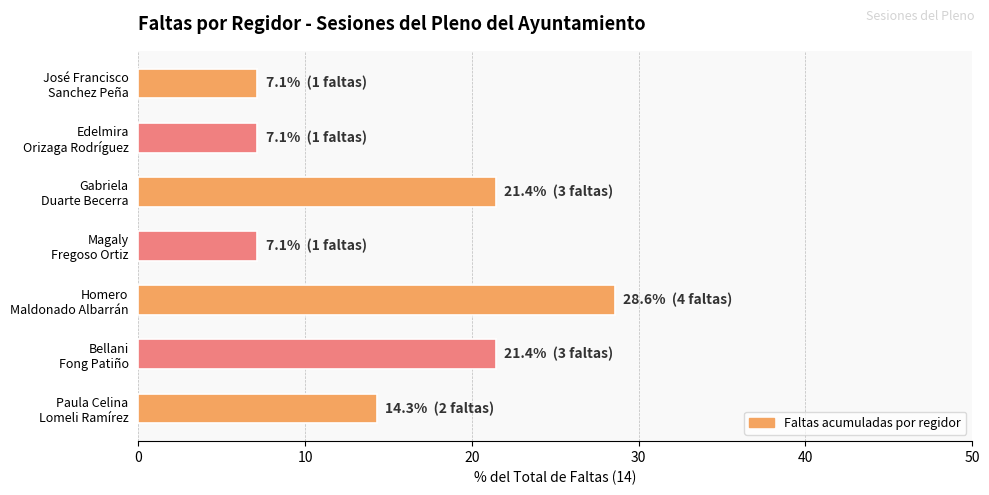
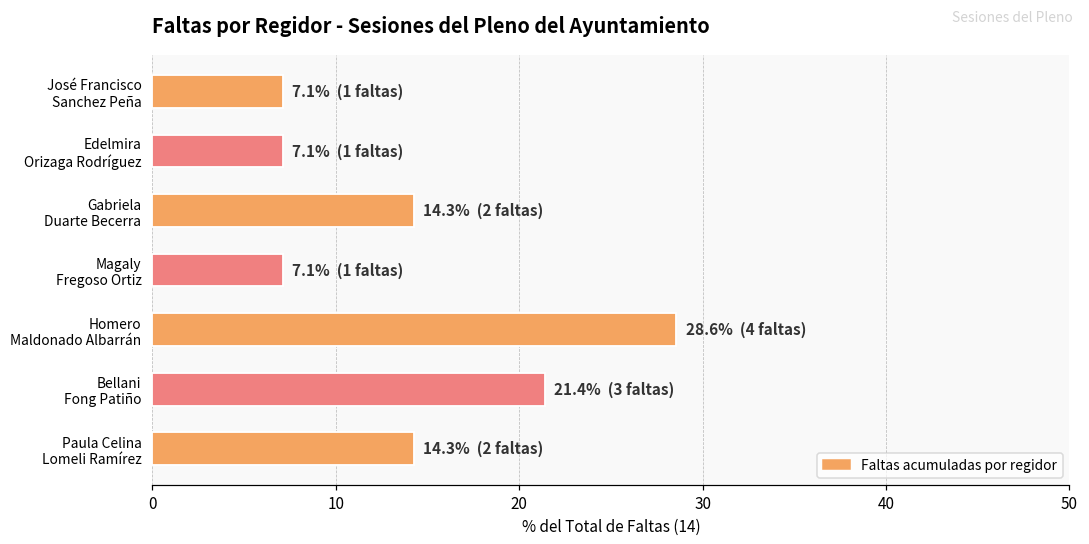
Gabriela Duarte Becerra: 21.4% (3 faltas) -> 14.3% (2 faltas)
